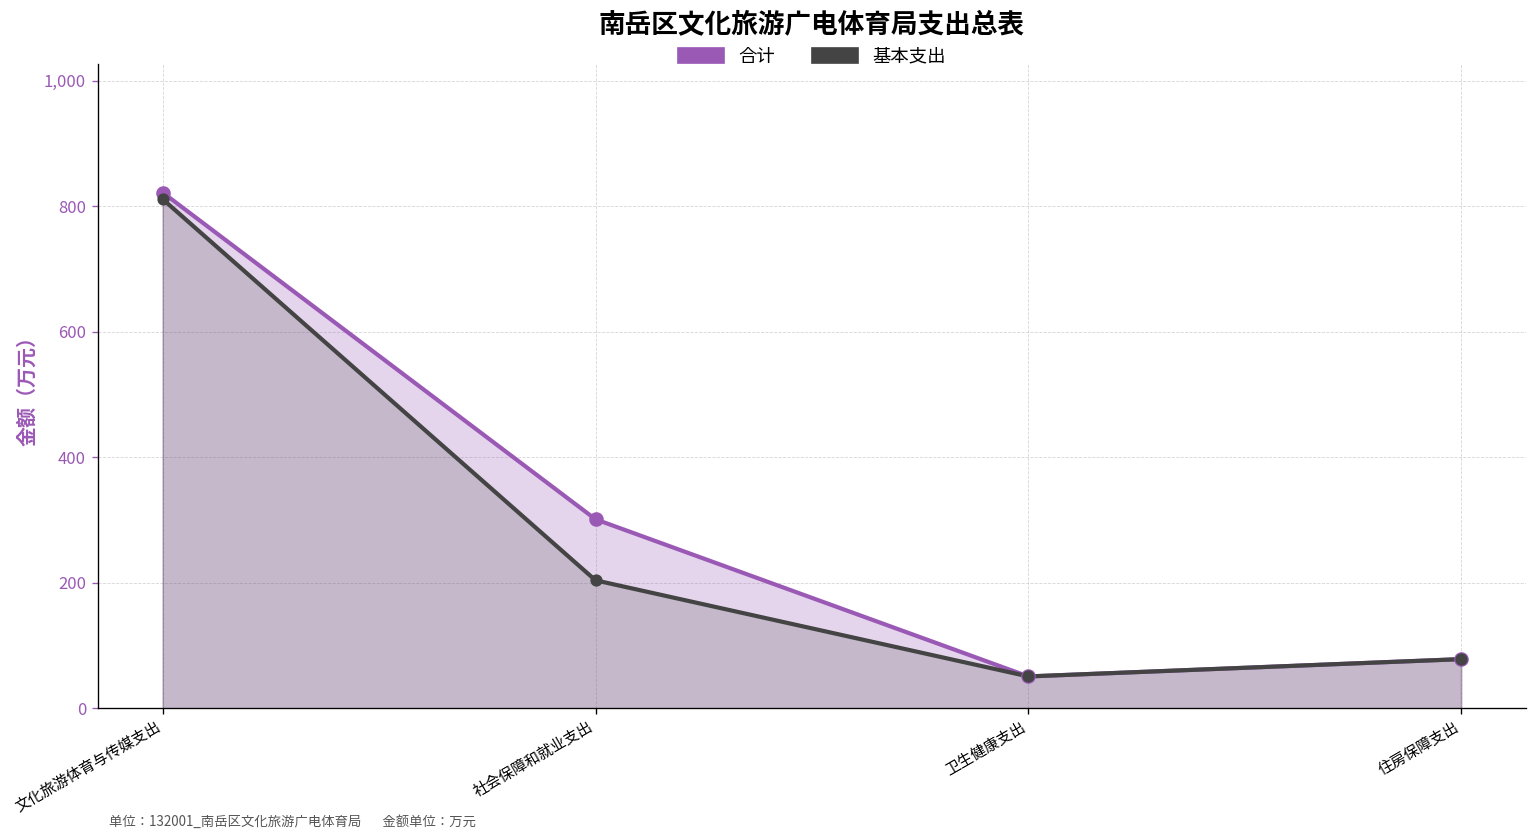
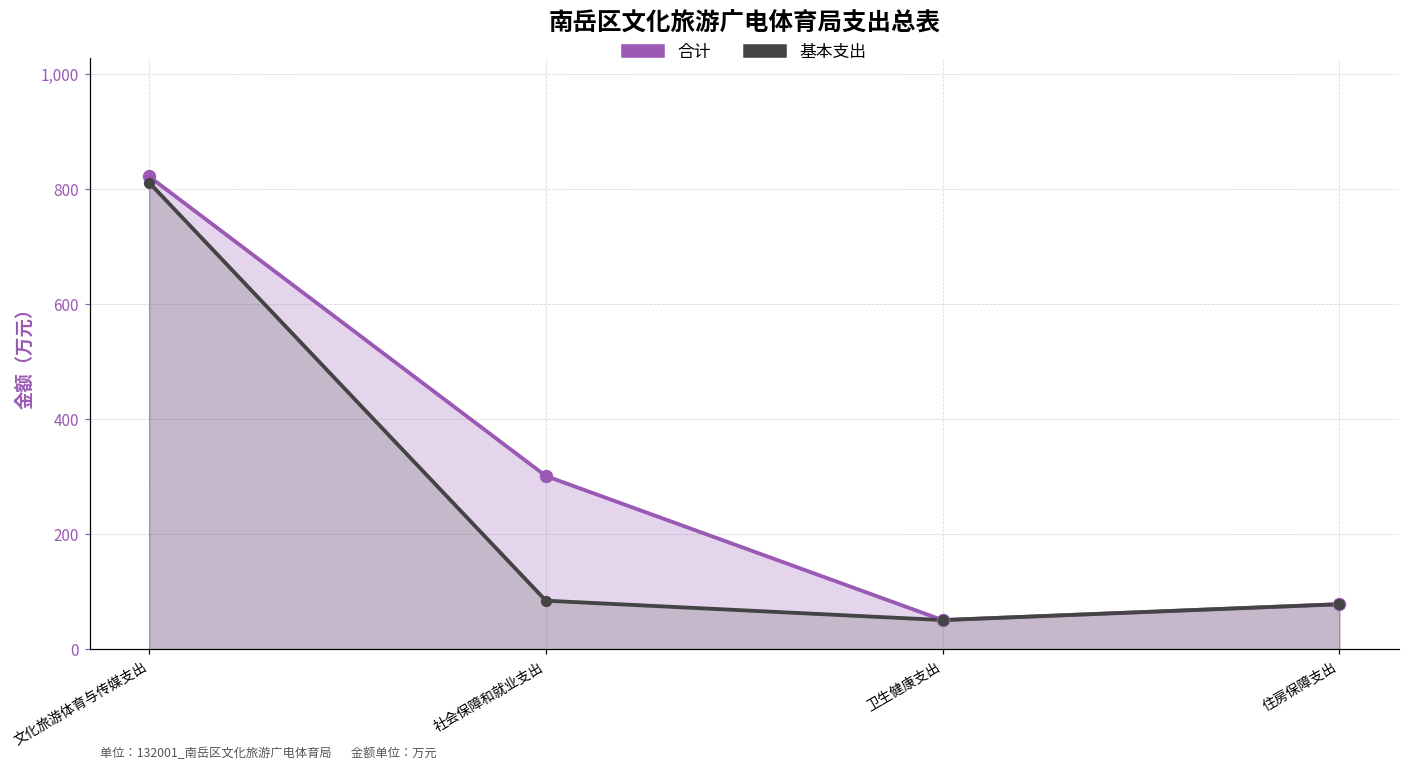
基本支出, 社会保障和就业支出: 200 -> 80
